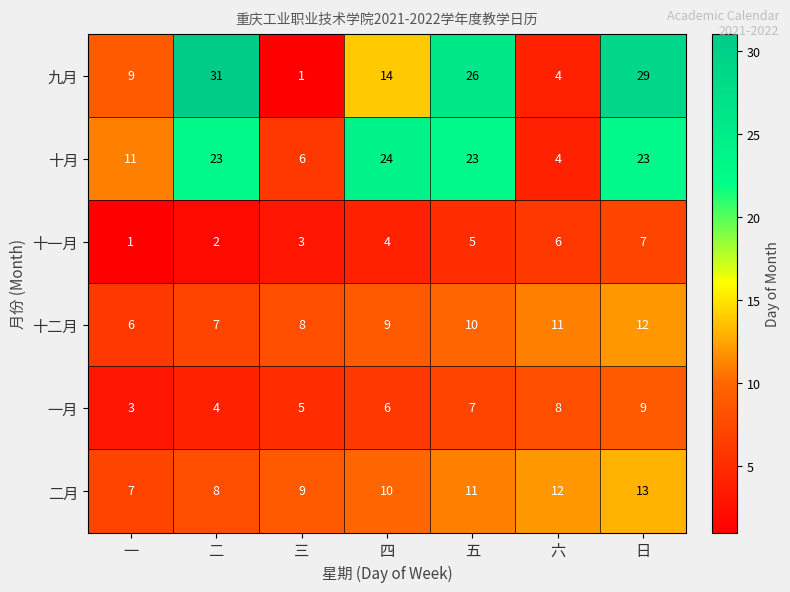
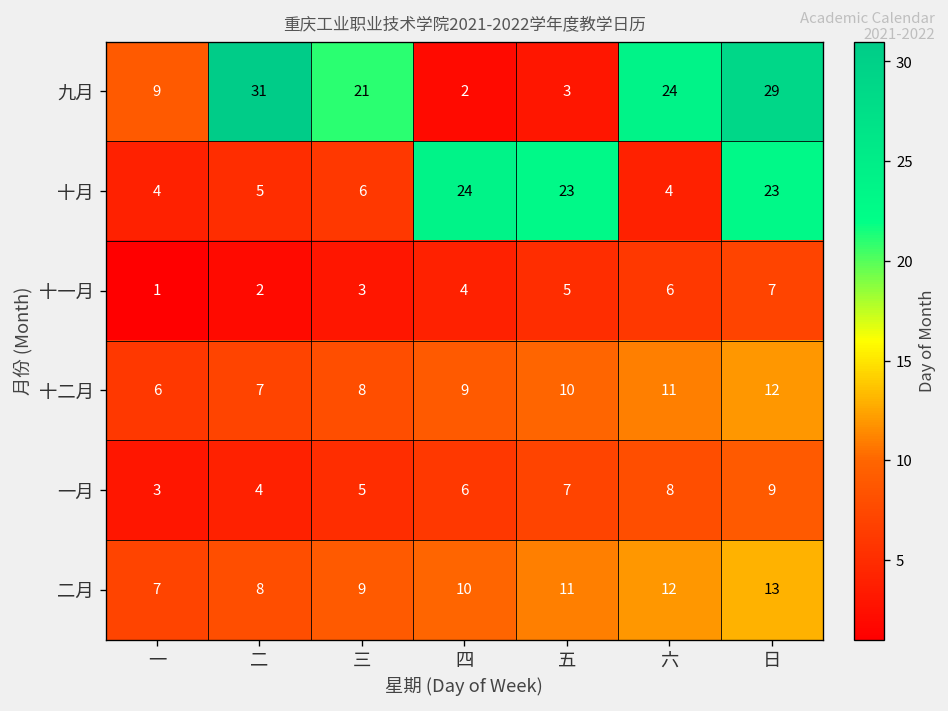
九月, 三: 1 -> 21
九月, 四: 14 -> 2
九月, 五: 26 -> 3
九月, 六: 4 -> 24
十月, 一: 11 -> 4
十月, 二: 23 -> 5
